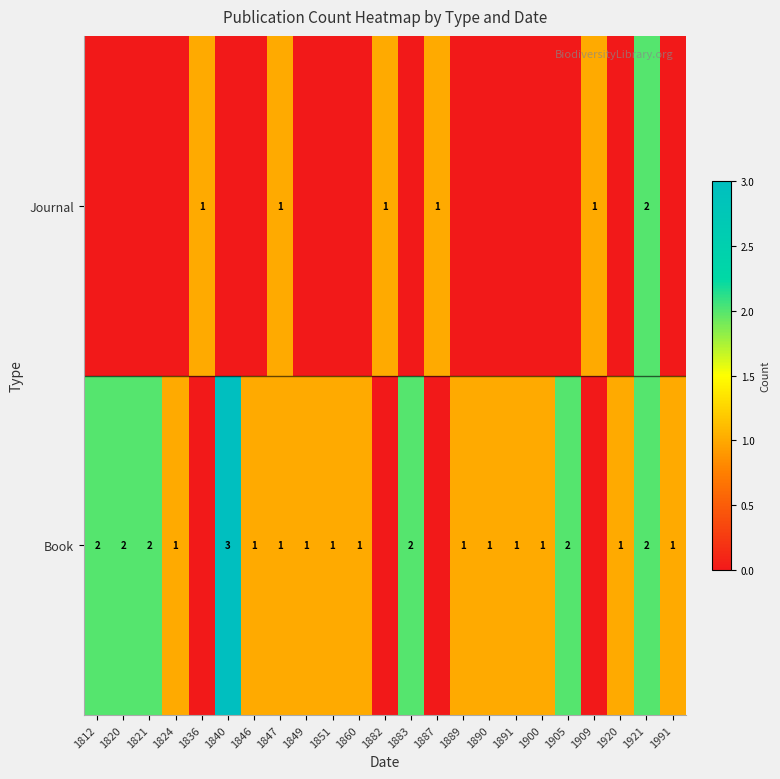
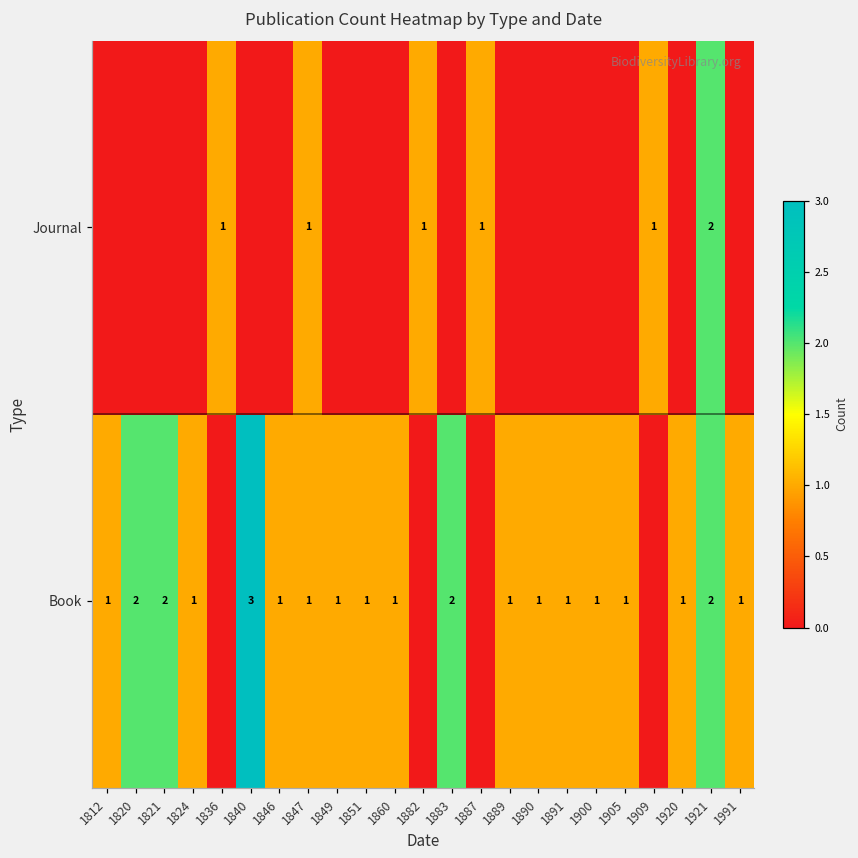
Book, 1812: 2 -> 1
Book, 1905: 2 -> 1
